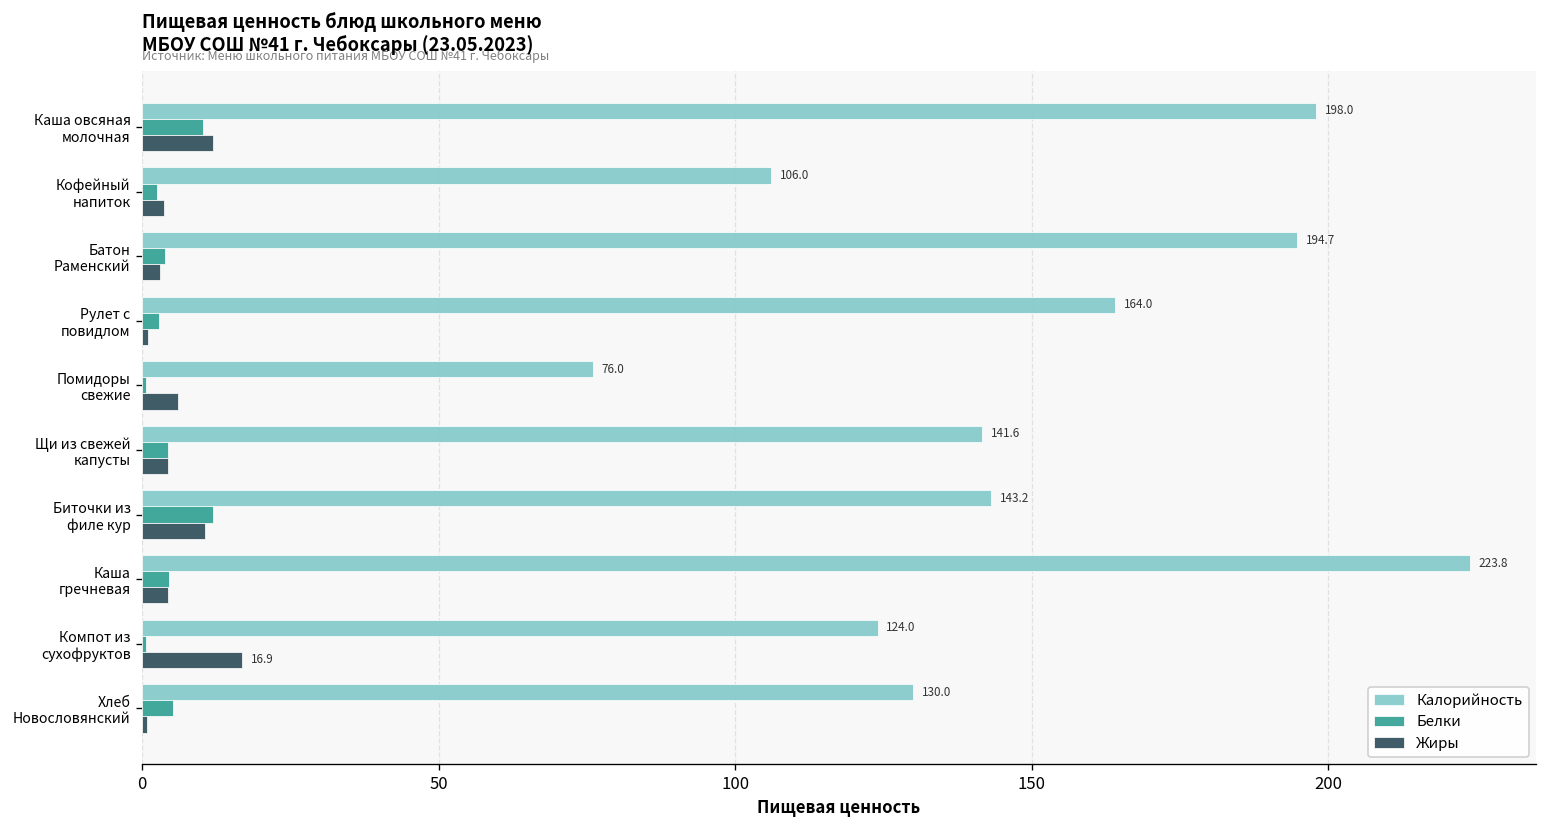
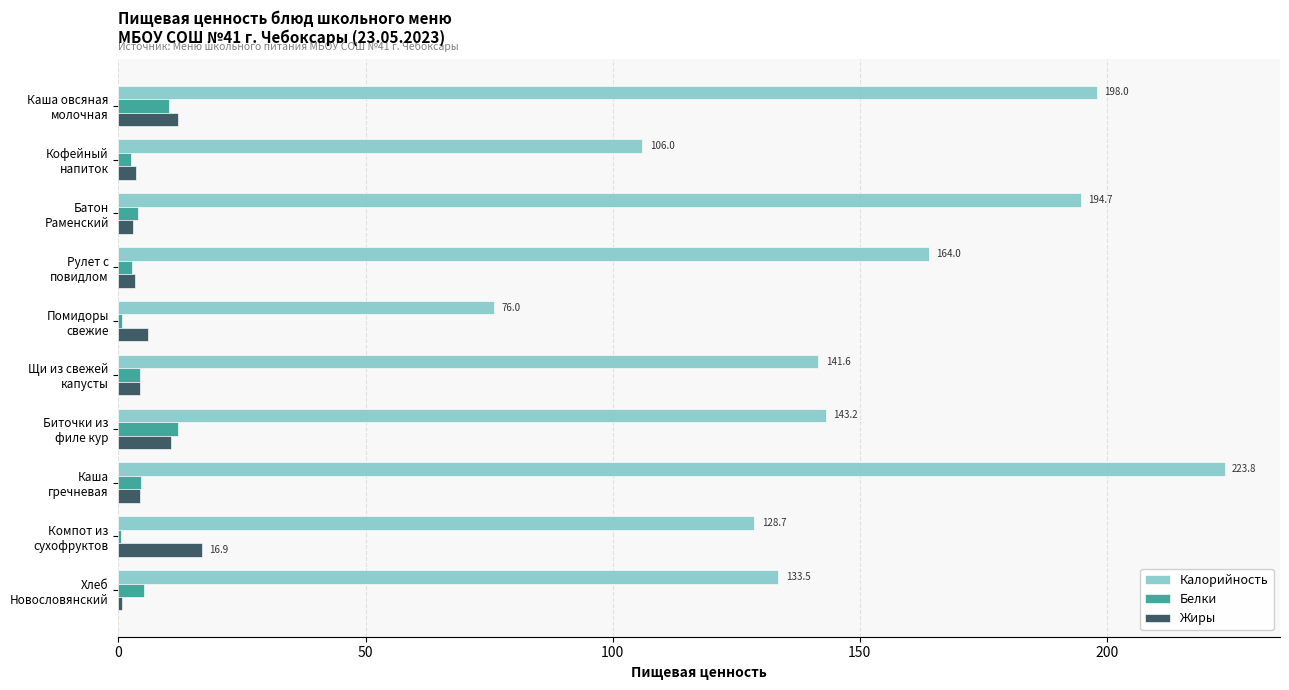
Жиры, Рулет с повидлом: 1 -> 3
Калорийность, Компот из сухофруктов: 124.0 -> 128.7
Калорийность, Хлеб Новословянский: 130.0 -> 133.5
